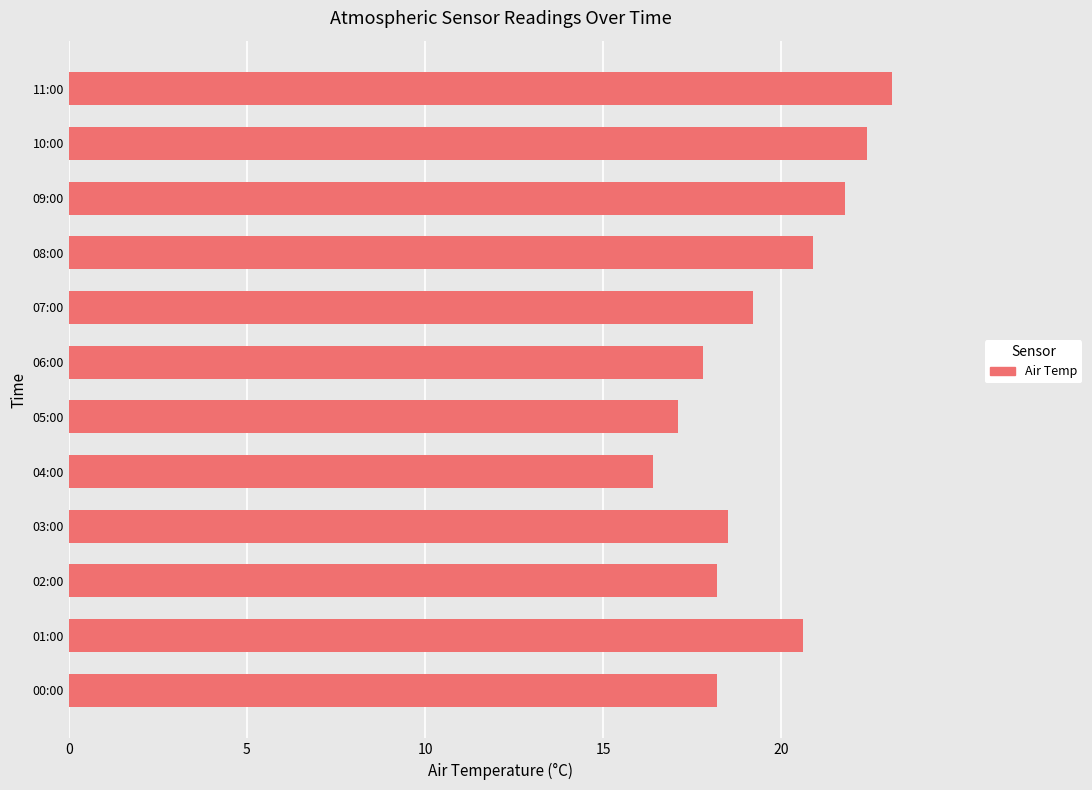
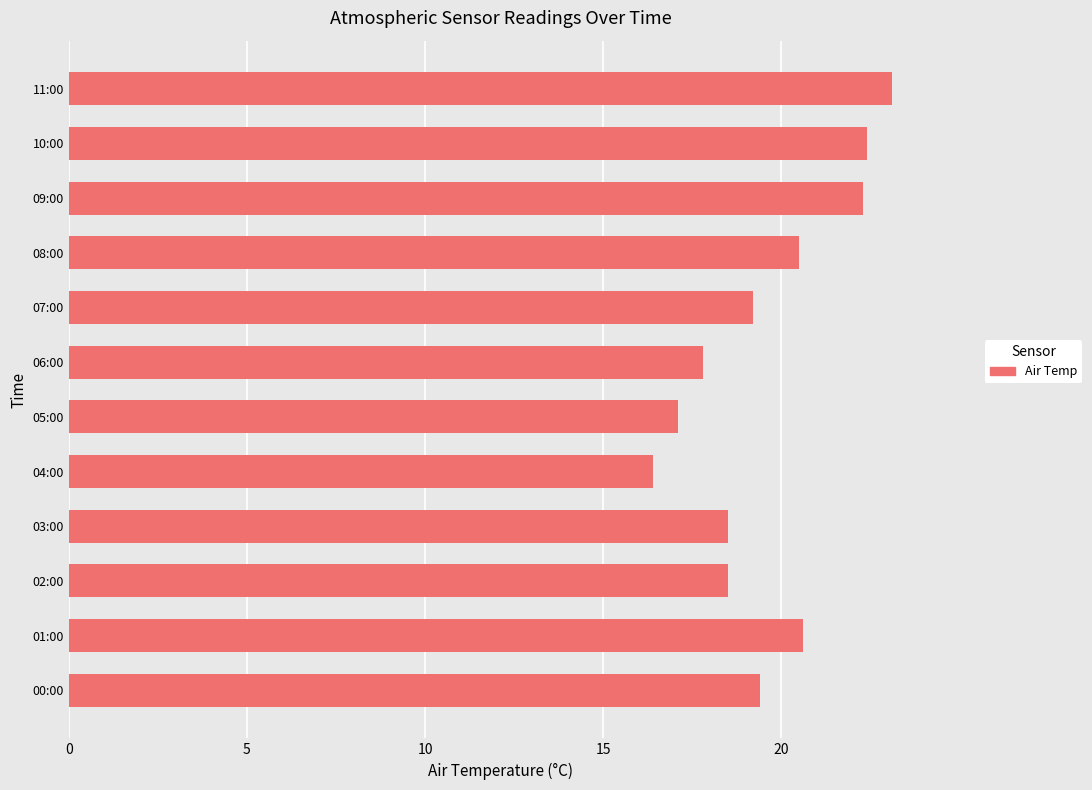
09:00: 21.8 -> 22.3
08:00: 20.9 -> 20.5
02:00: 18.2 -> 18.5
00:00: 18.2 -> 19.4
